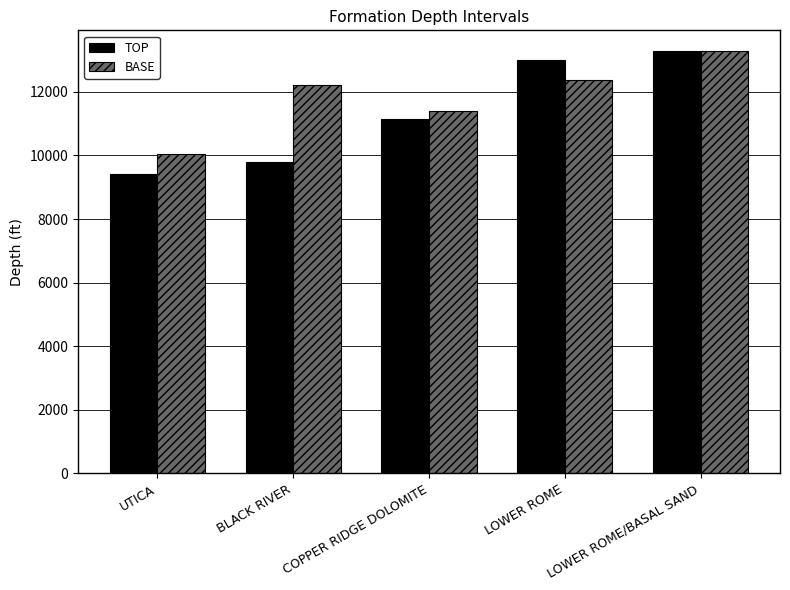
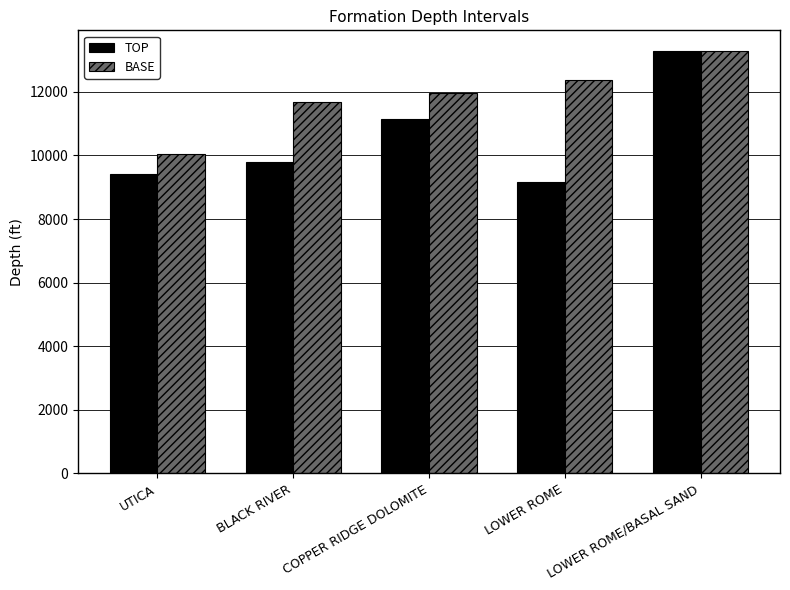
BASE, BLACK RIVER: 12200 -> 11700
BASE, COPPER RIDGE DOLOMITE: 11400 -> 12000
TOP, LOWER ROME: 13000 -> 9200
